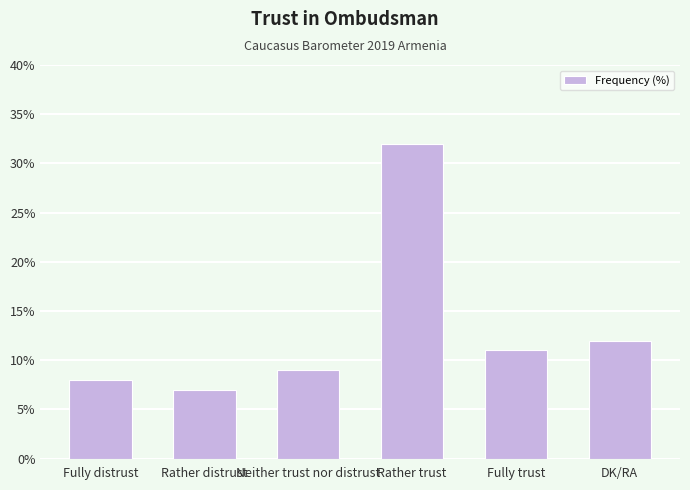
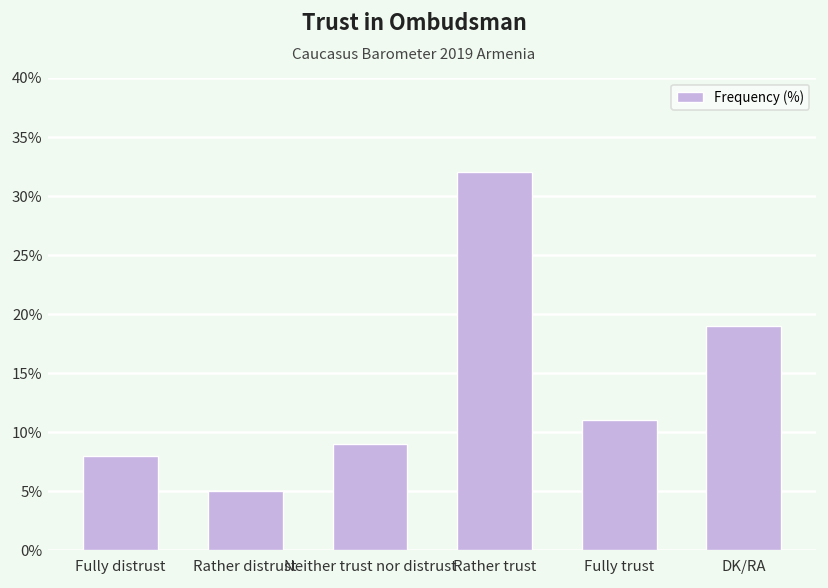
Rather distrust: 7% -> 5%
DK/RA: 12% -> 19%
